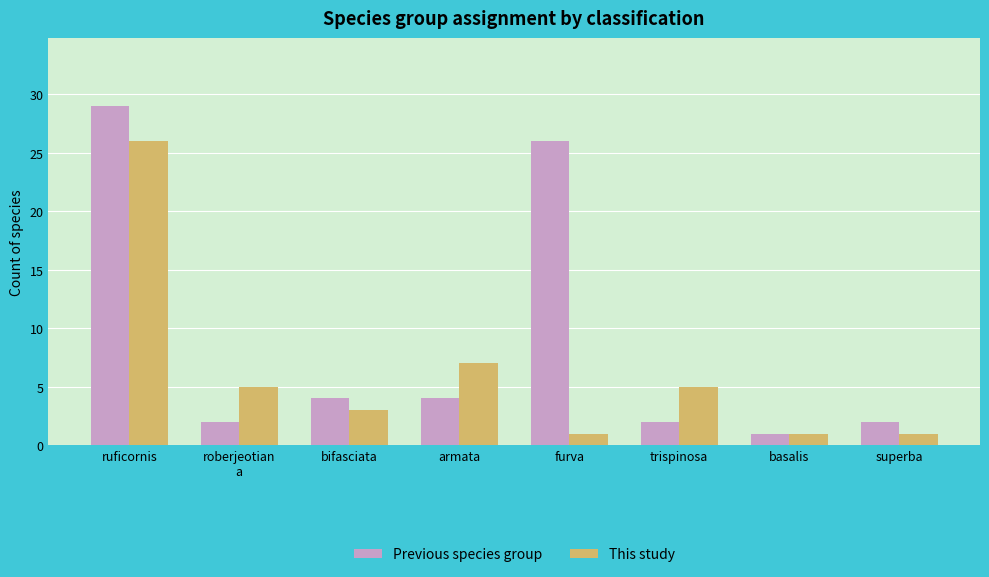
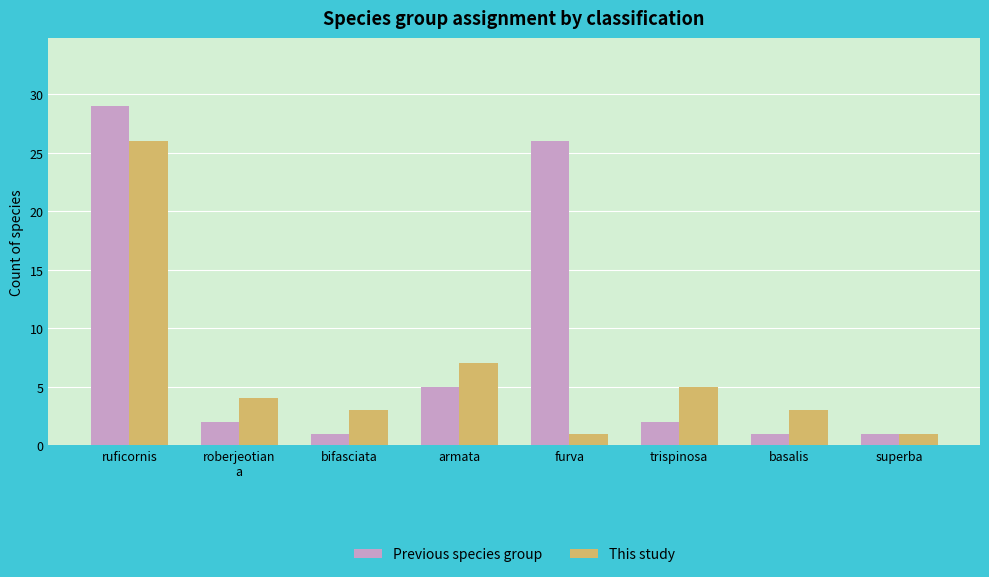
This study, roberjeotian a: 5 -> 4
Previous species group, bifasciata: 4 -> 1
Previous species group, armata: 4 -> 5
This study, basalis: 1 -> 3
Previous species group, superba: 2 -> 1
